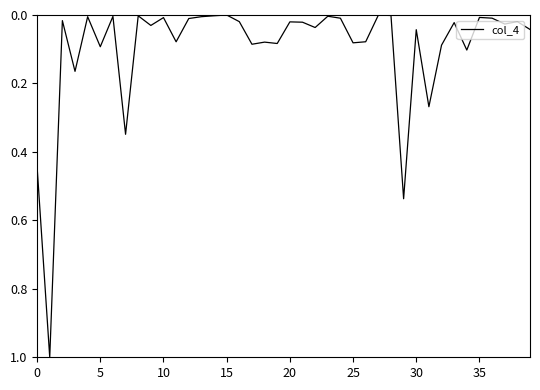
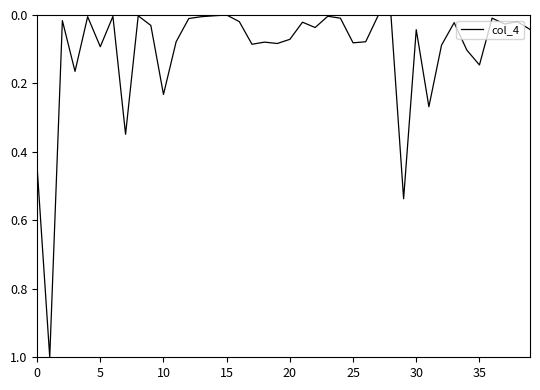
10: 0.01 -> 0.23
20: 0.02 -> 0.07
35: 0.01 -> 0.15
